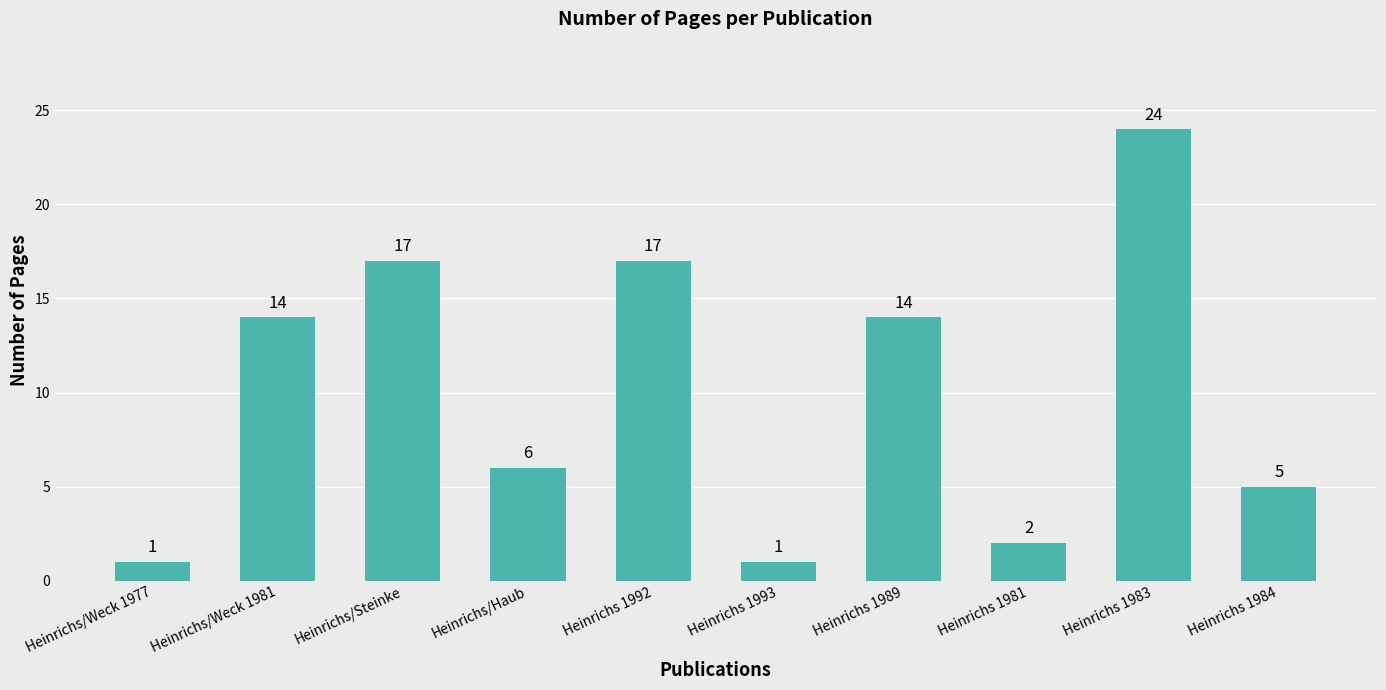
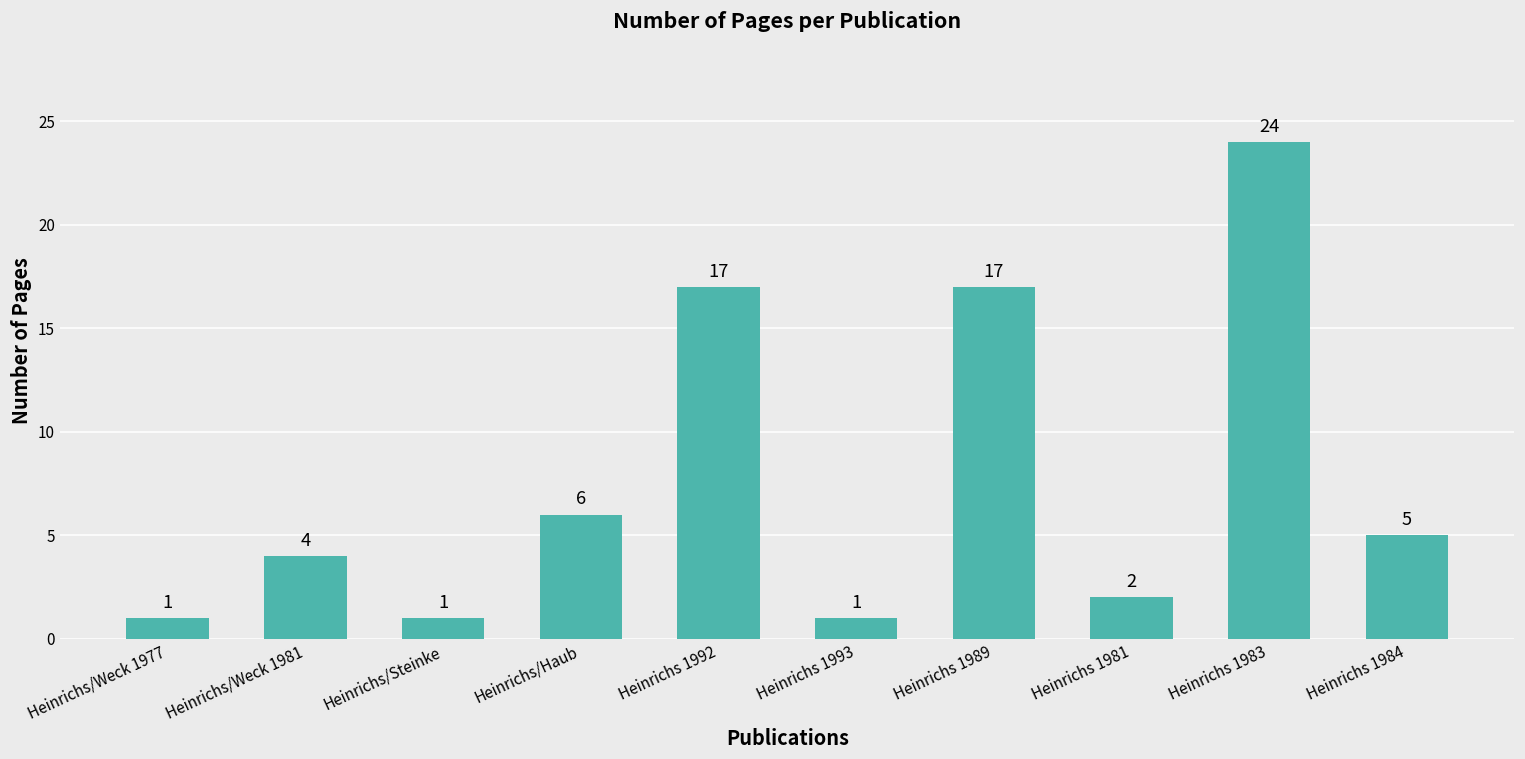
Heinrichs/Weck 1981: 14 -> 4
Heinrichs/Steinke: 17 -> 1
Heinrichs 1989: 14 -> 17
